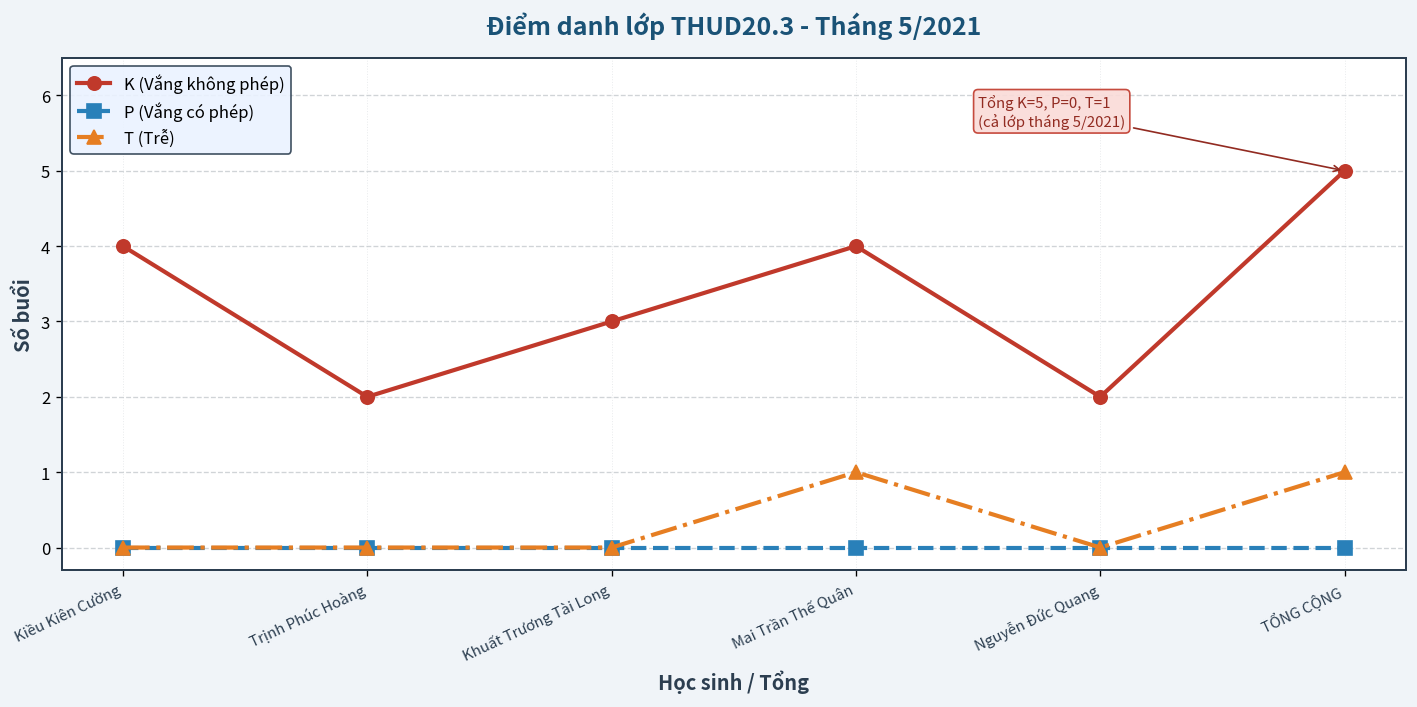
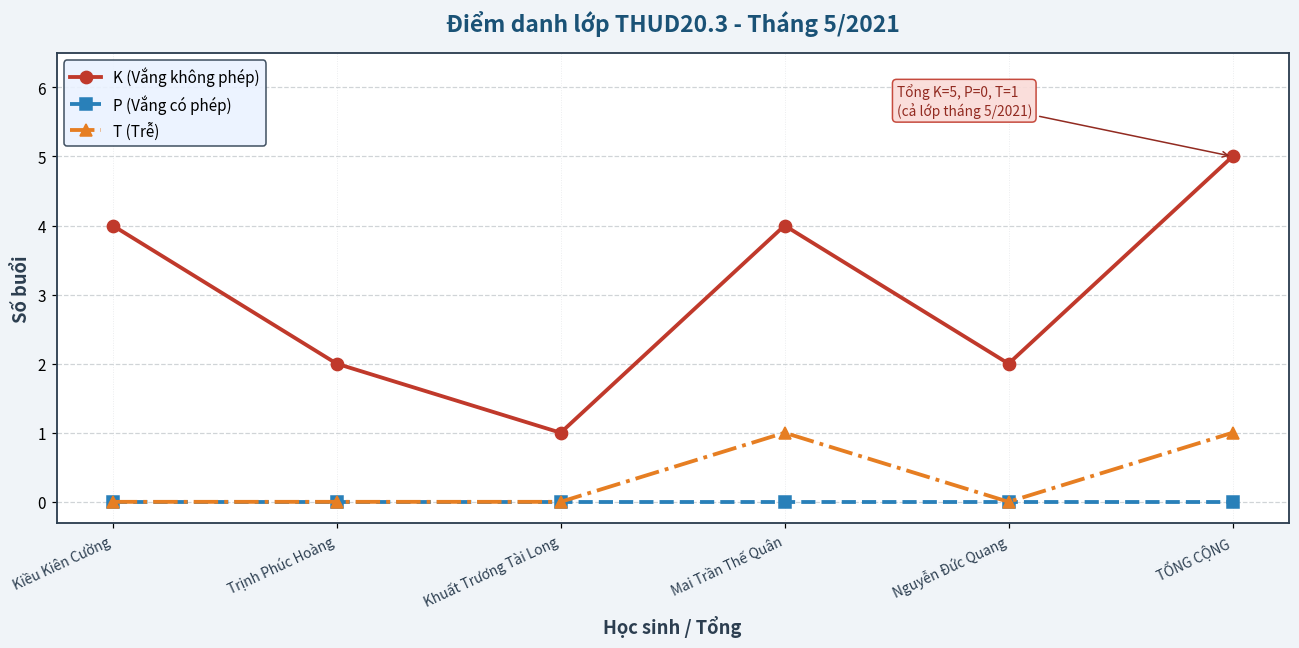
K (Vắng không phép), Khuất Trương Tài Long: 3 -> 1
